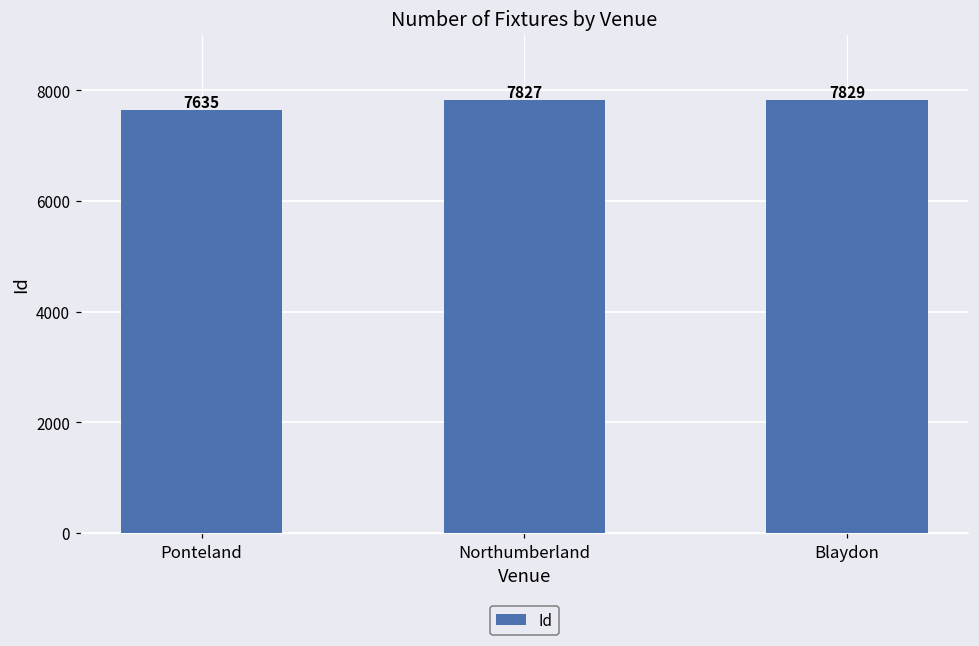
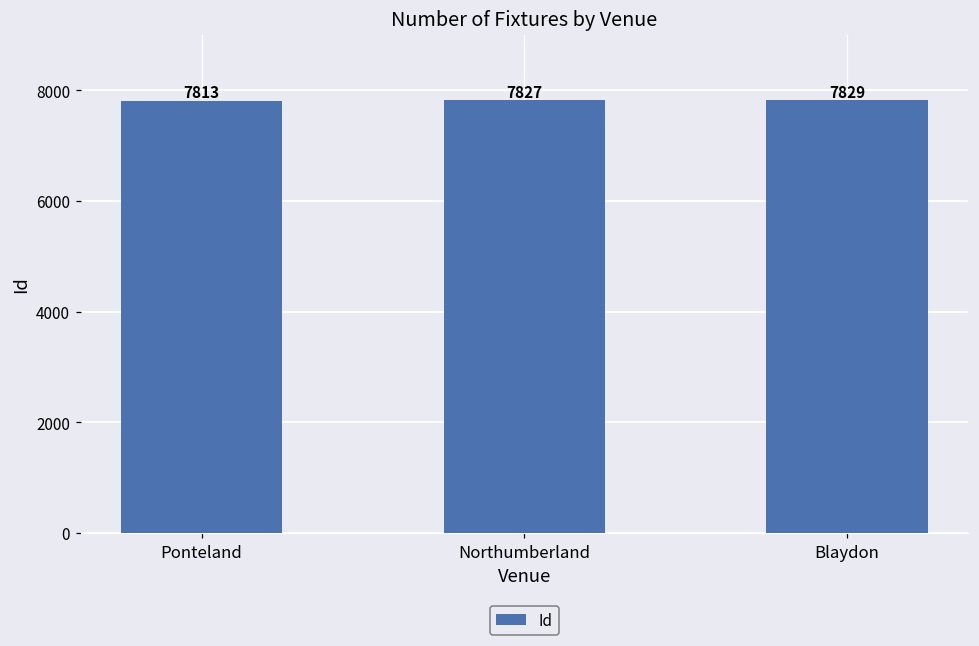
Ponteland: 7635 -> 7813
